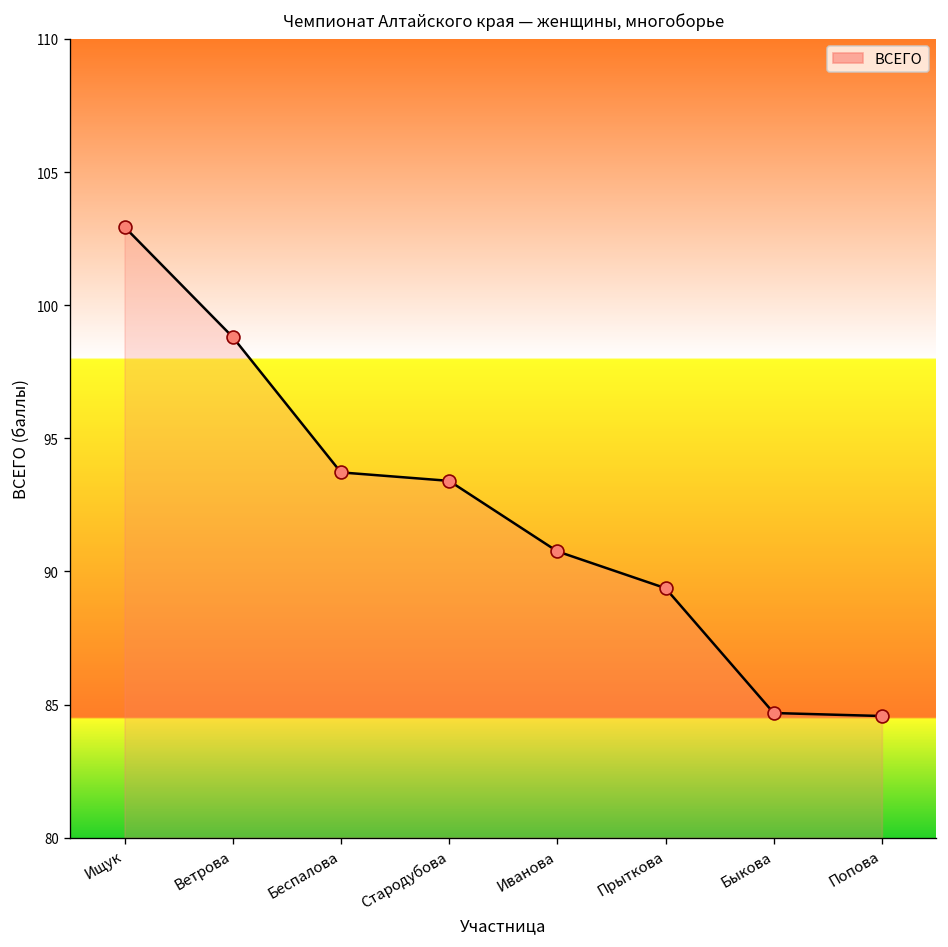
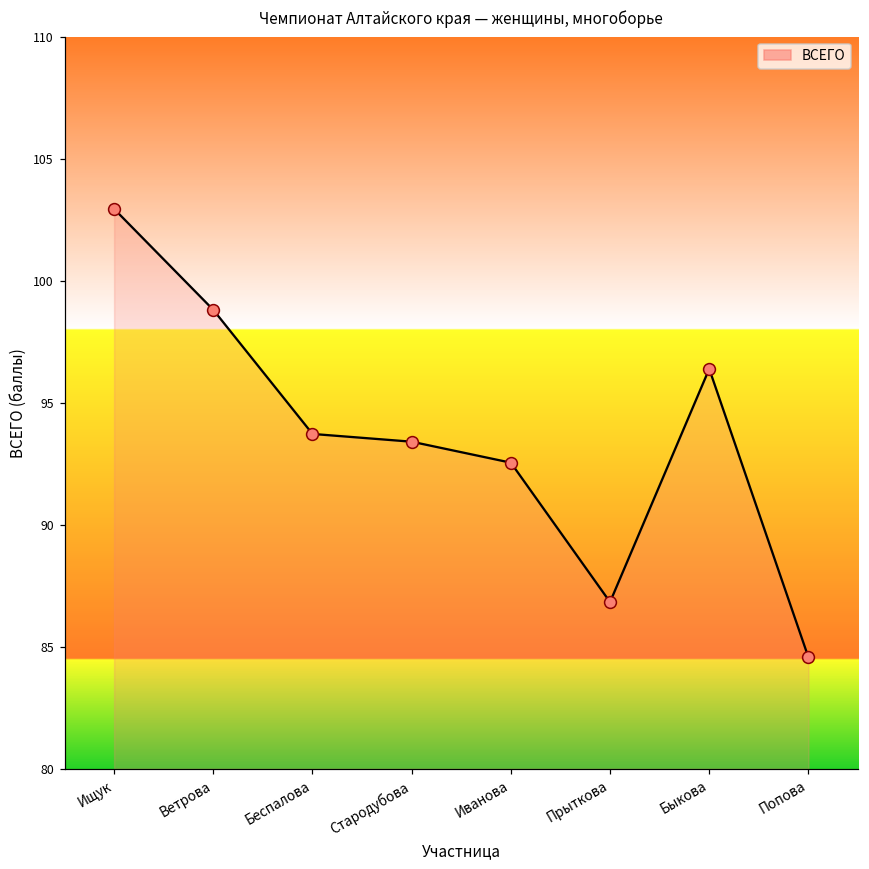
Иванова: 90.8 -> 92.5
Прыткова: 89.4 -> 86.8
Быкова: 84.7 -> 96.4
